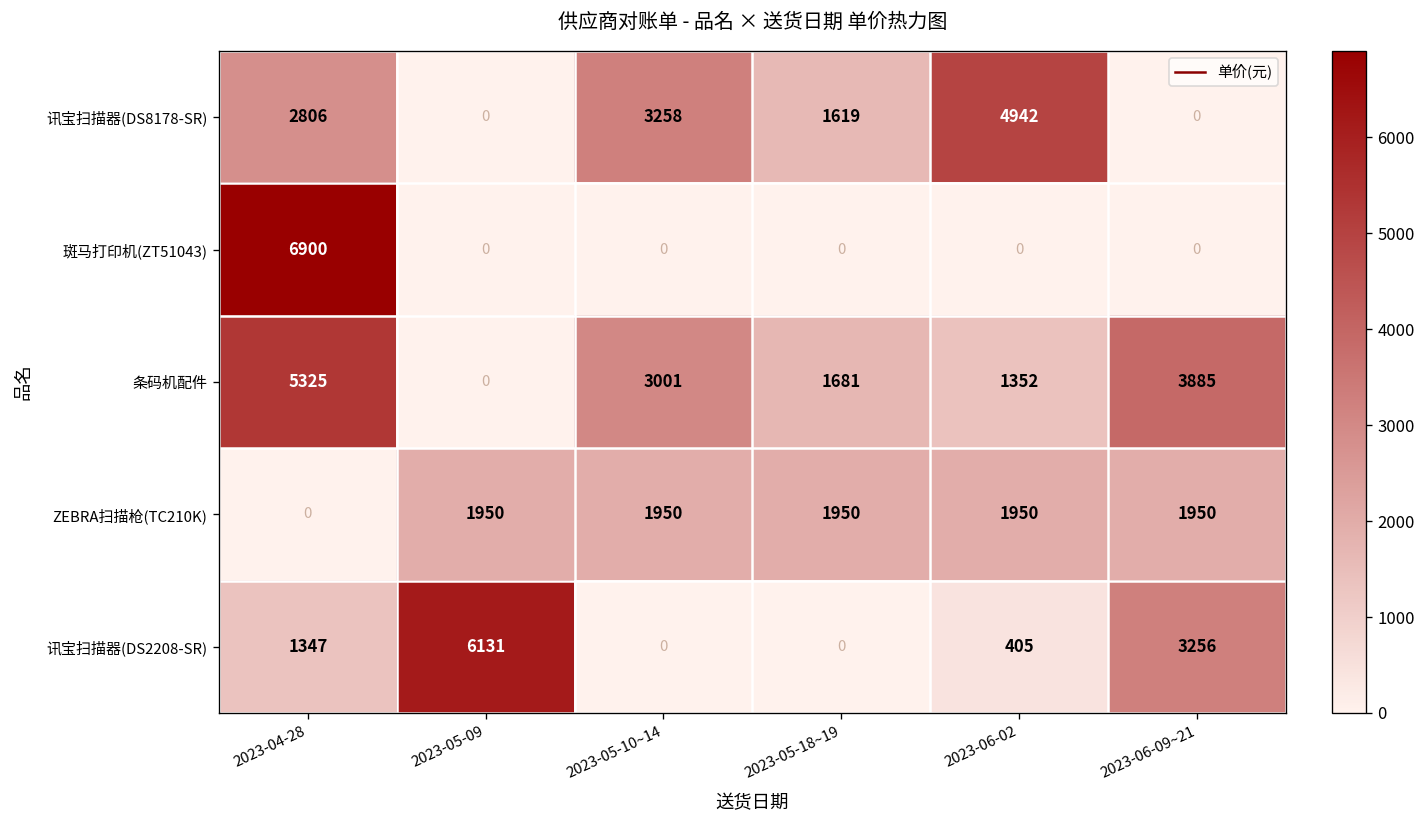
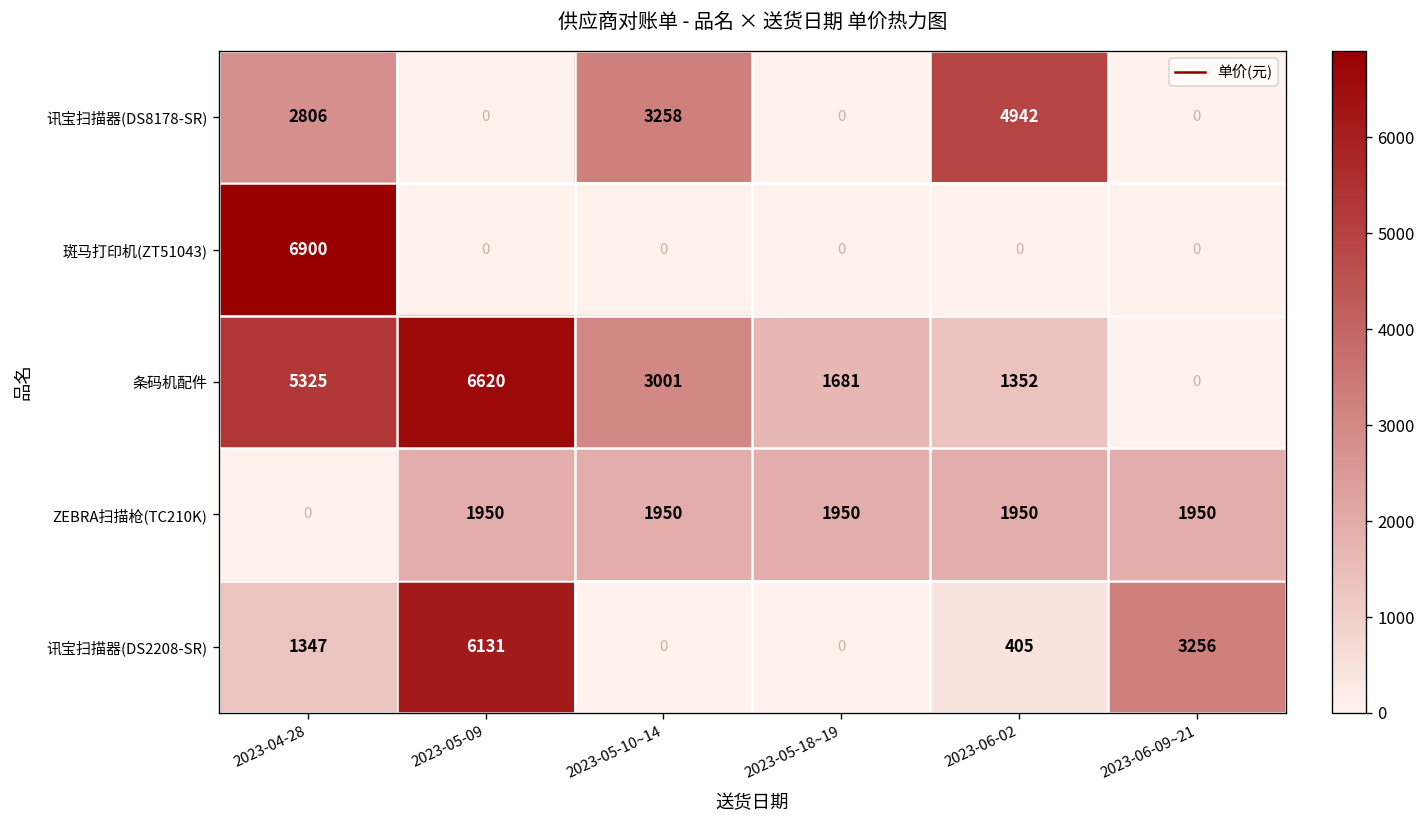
讯宝扫描器(DS8178-SR), 2023-05-18~19: 1619 -> 0
条码机配件, 2023-05-09: 0 -> 6620
条码机配件, 2023-06-09~21: 3885 -> 0
